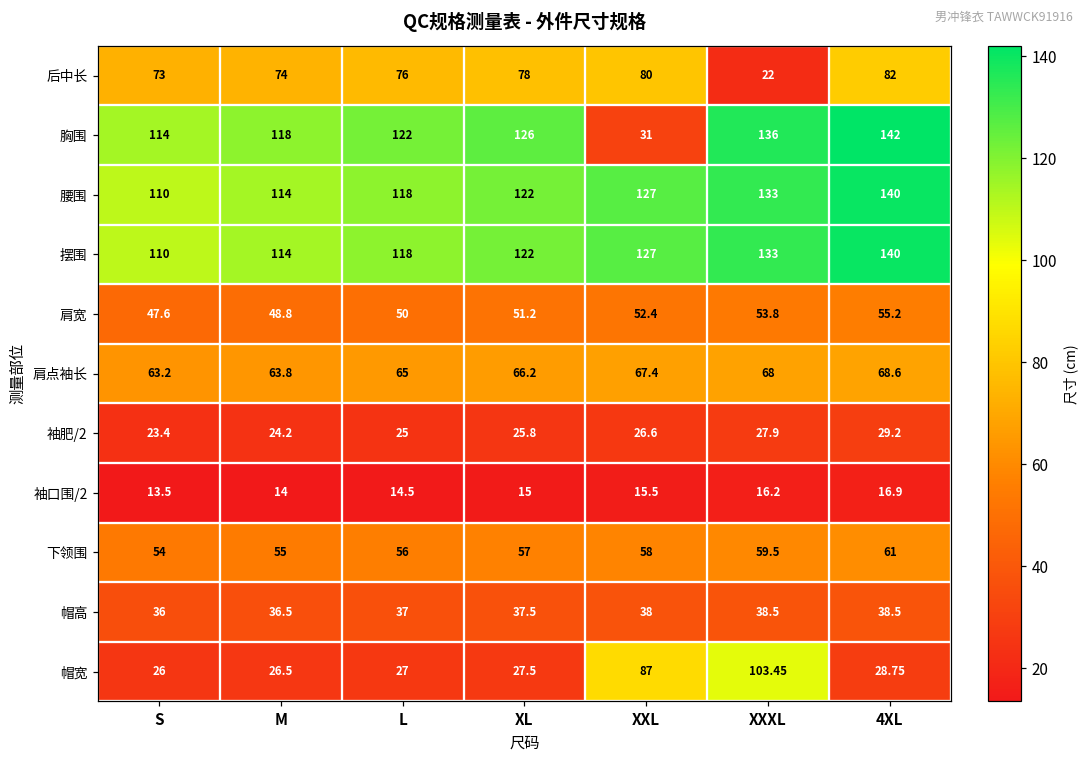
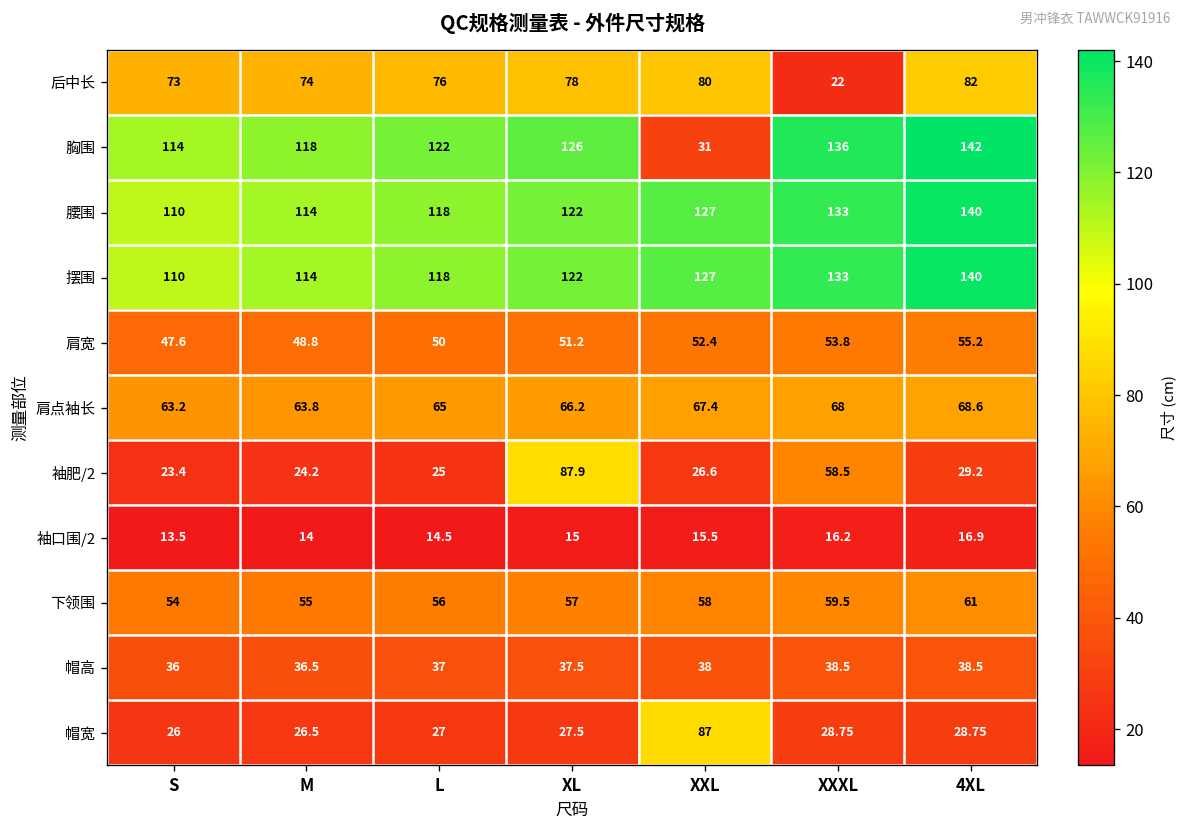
袖肥/2, XL: 25.8 -> 87.9
袖肥/2, XXXL: 27.9 -> 58.5
帽宽, XXXL: 103.45 -> 28.75
